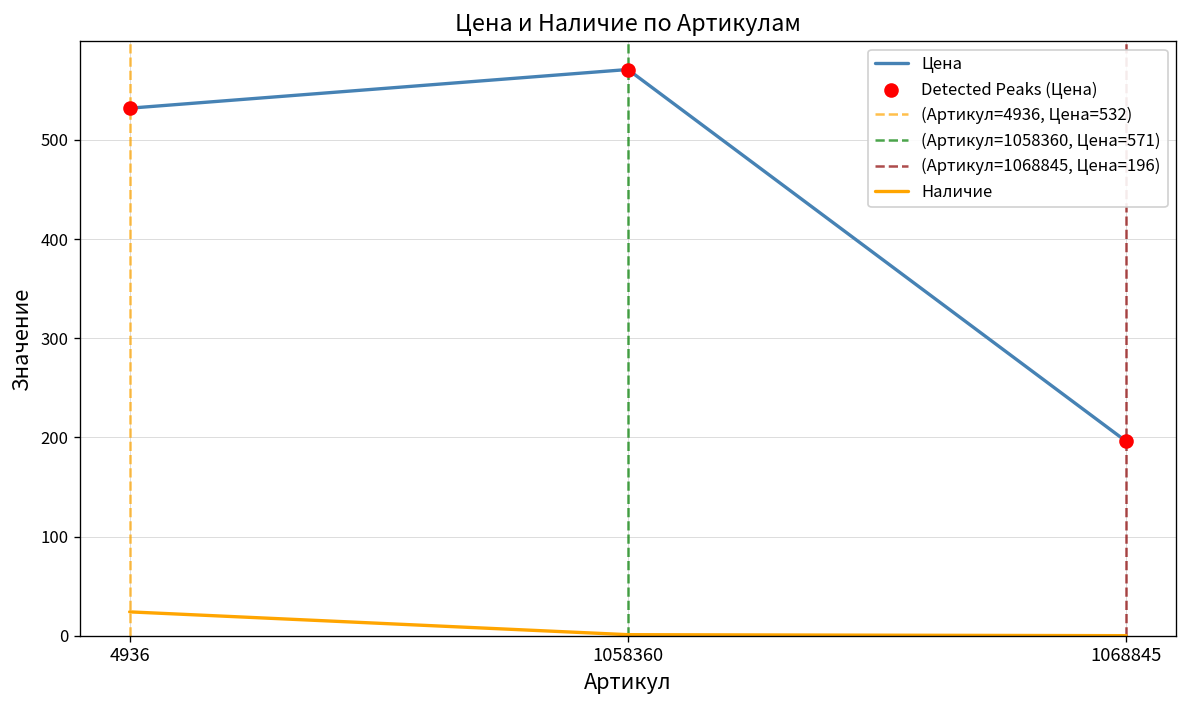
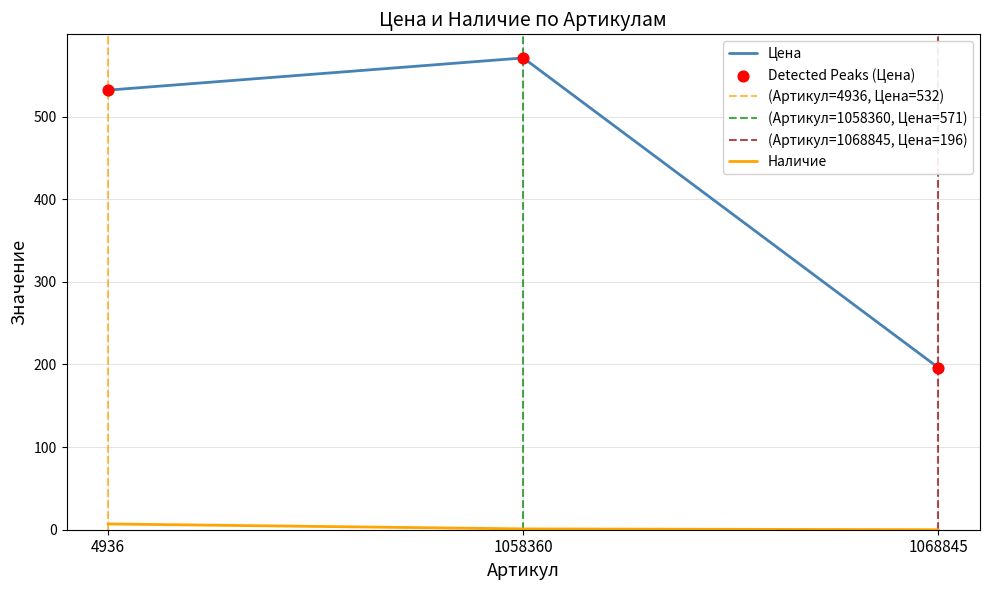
Наличие, 4936: 20 -> 10
